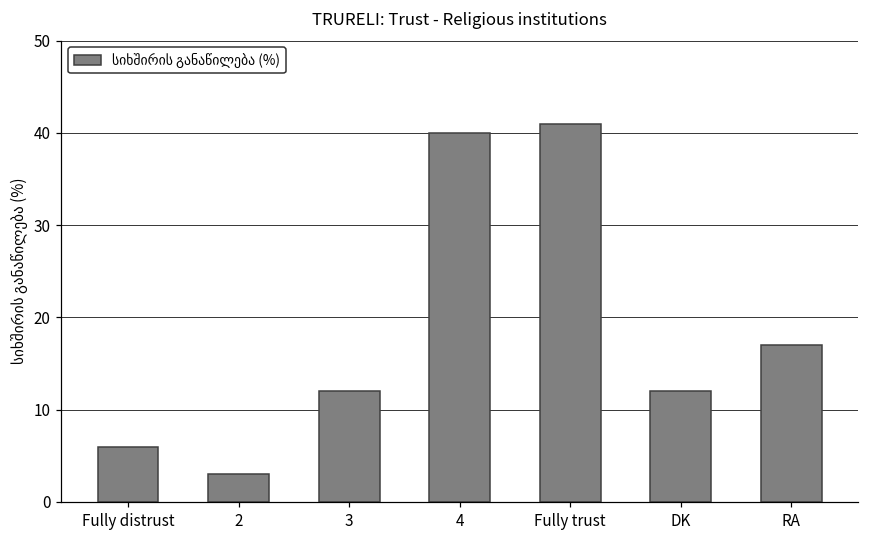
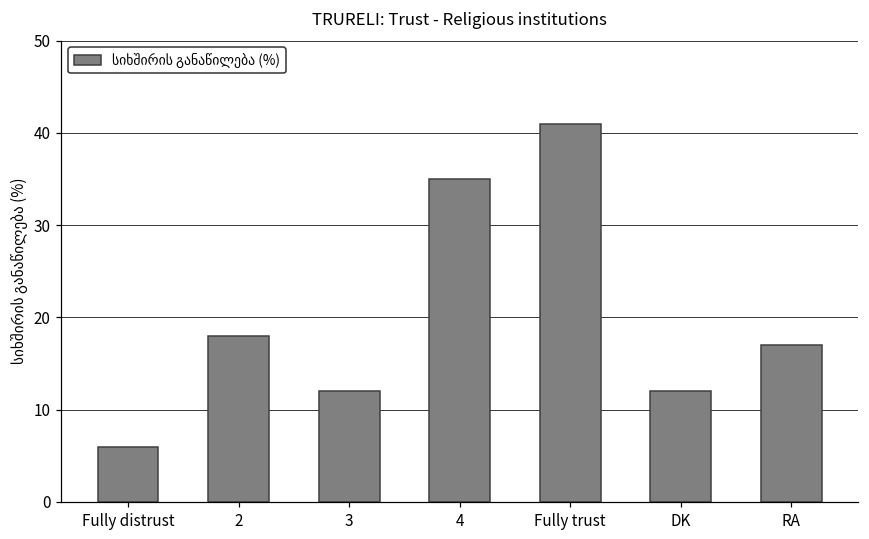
2: 3 -> 18
4: 40 -> 35
